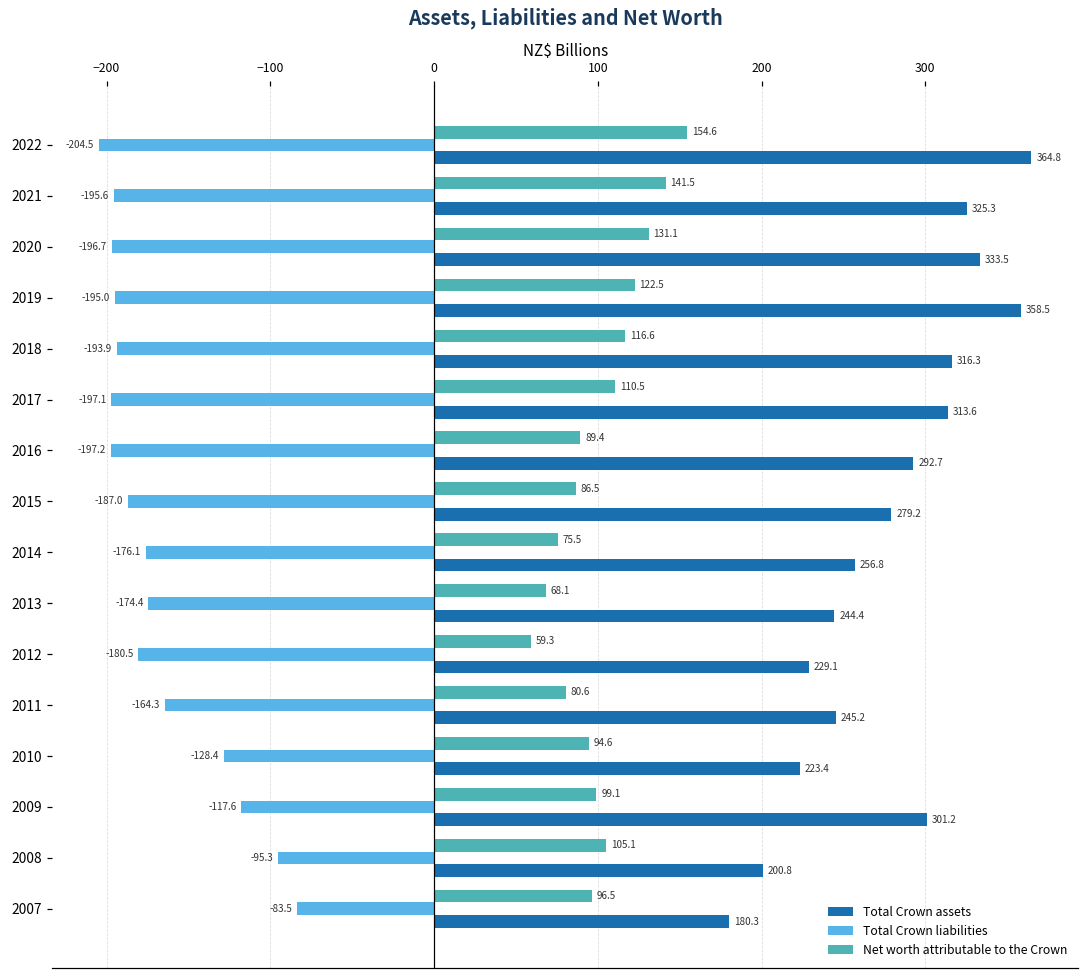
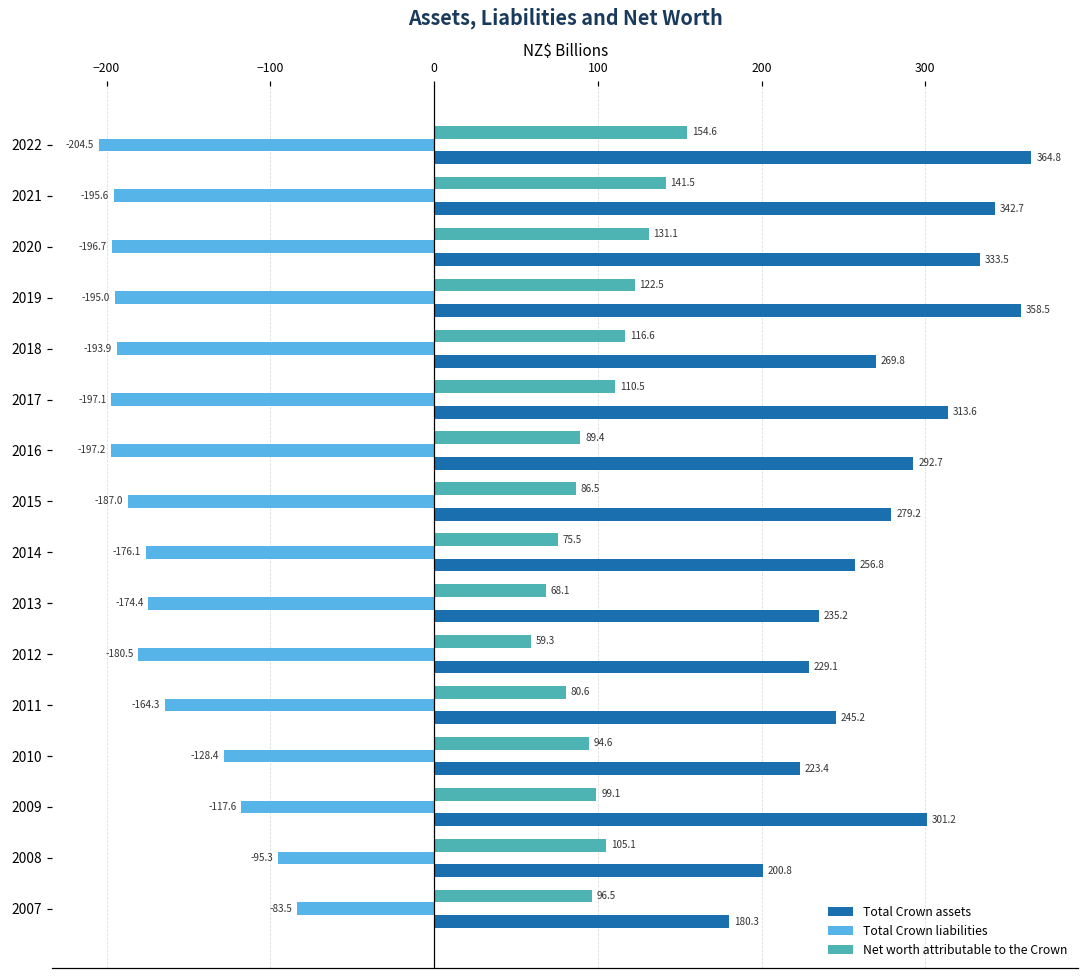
Total Crown assets, 2021: 325.3 -> 342.7
Total Crown assets, 2018: 316.3 -> 269.8
Total Crown assets, 2013: 244.4 -> 235.2
